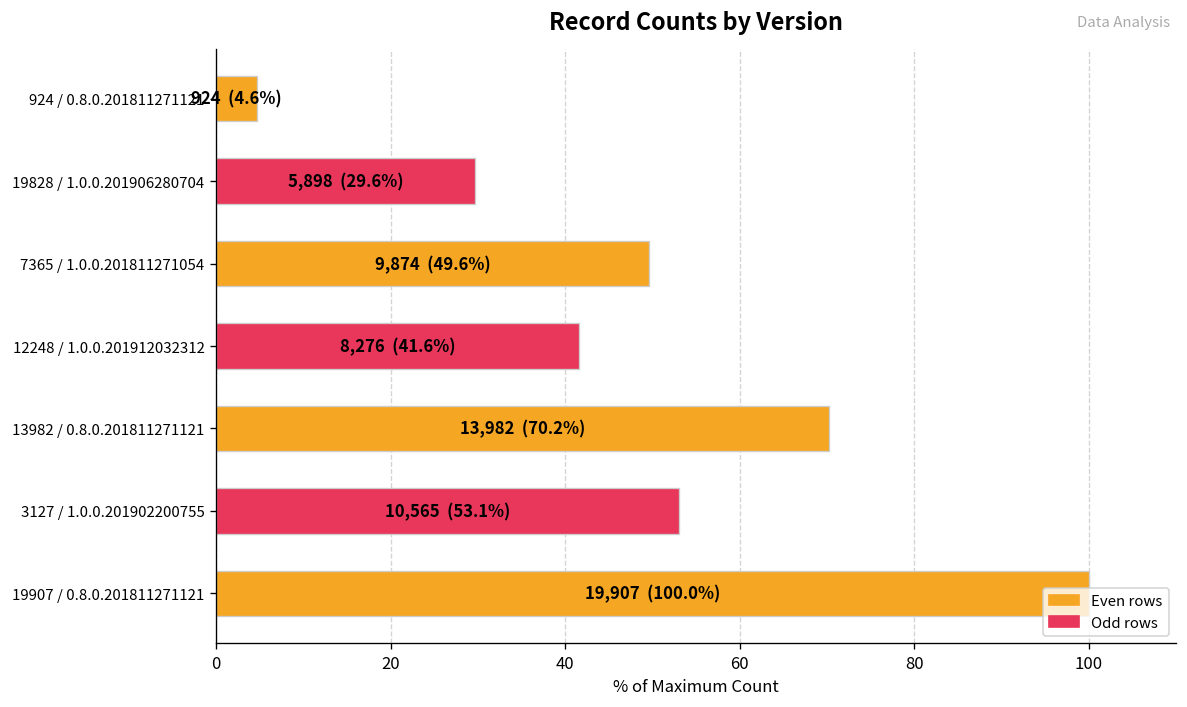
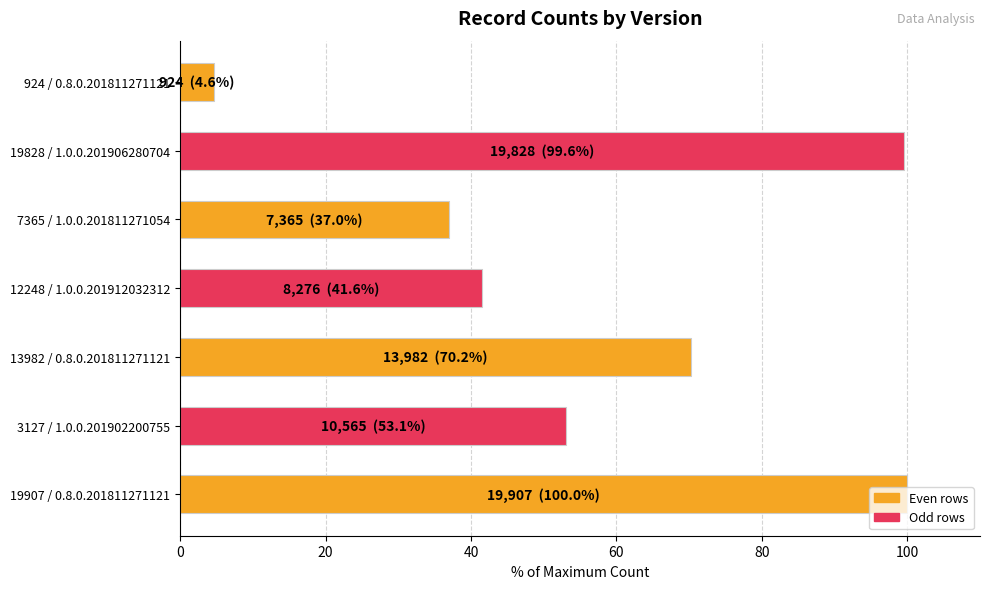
19828 / 1.0.0.201906280704: 5,898 (29.6%) -> 19,828 (99.6%)
7365 / 1.0.0.201811271054: 9,874 (49.6%) -> 7,365 (37.0%)
